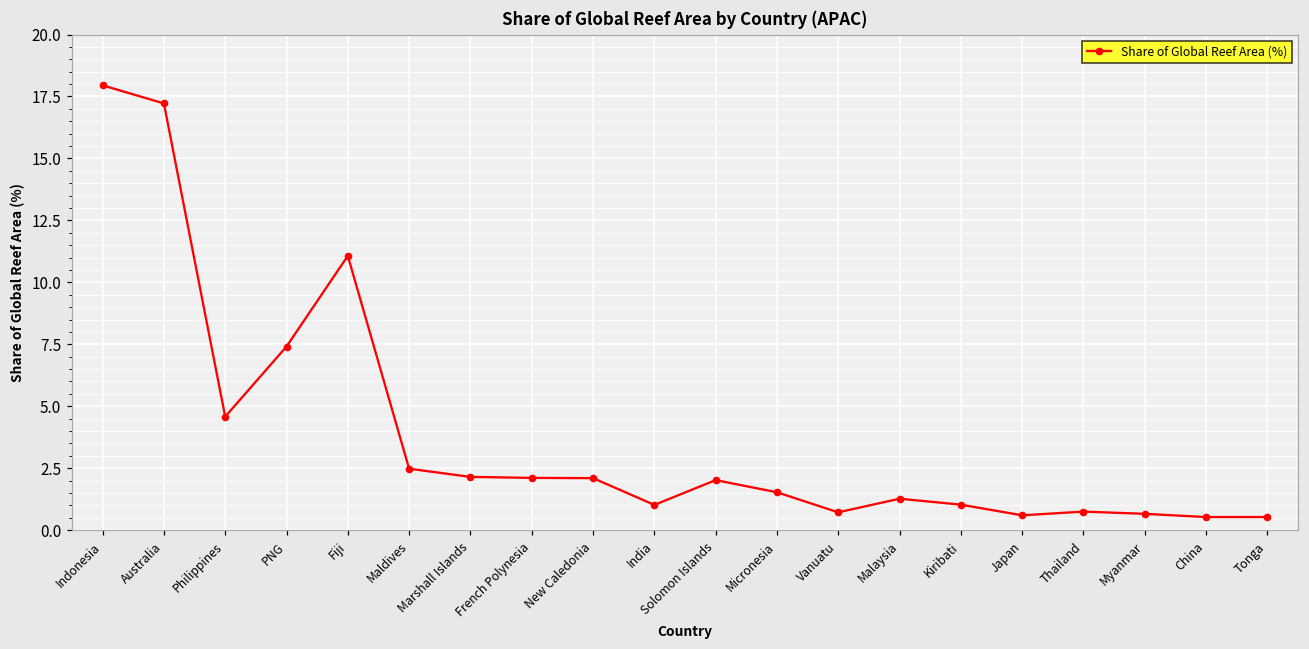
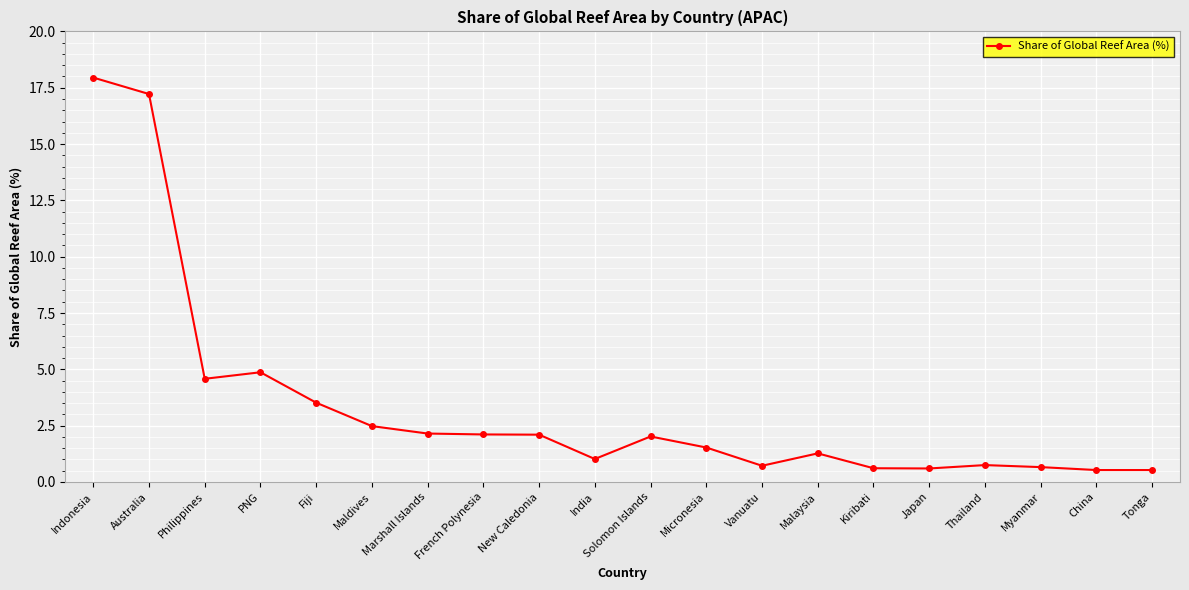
PNG: 7.4 -> 4.9
Fiji: 11.1 -> 3.5
Kiribati: 1.0 -> 0.6
